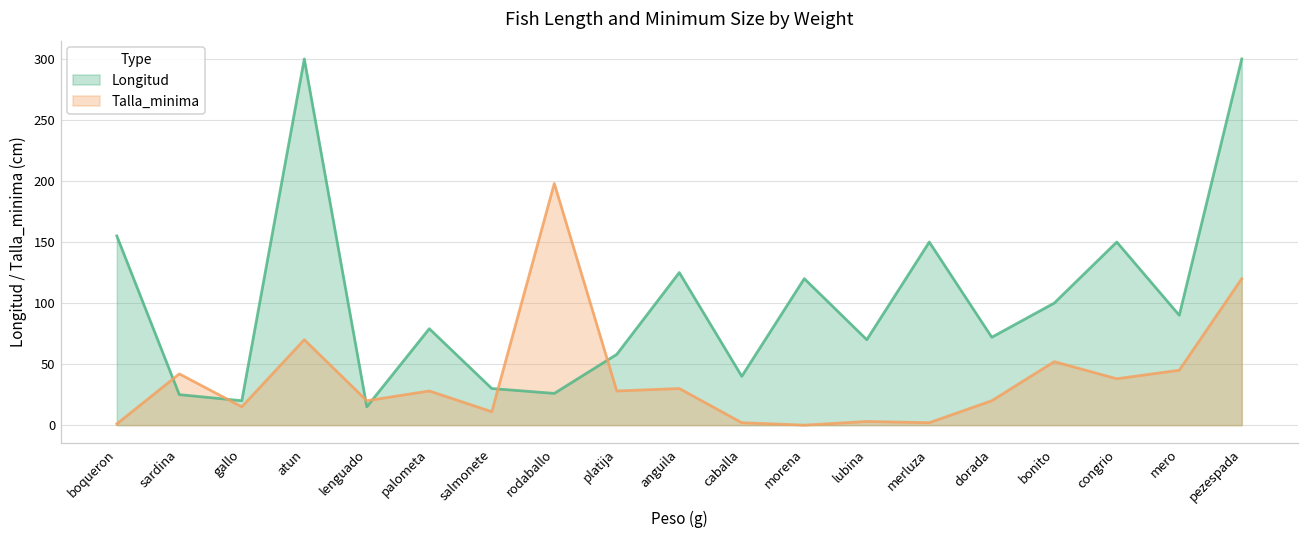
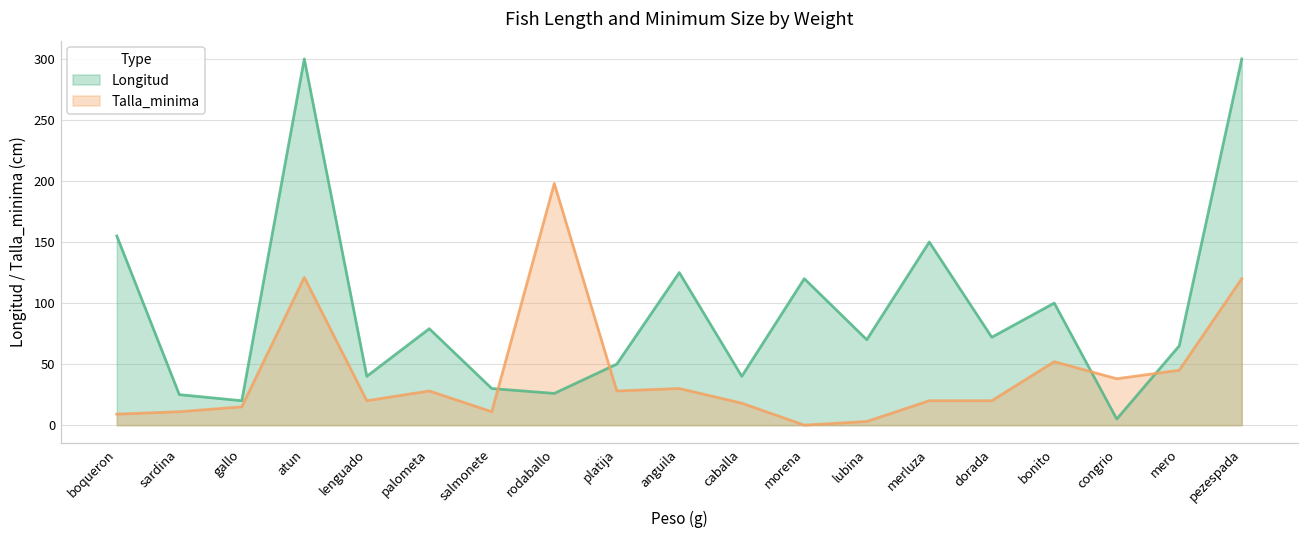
Talla_minima, boqueron: 1 -> 9
Talla_minima, sardina: 42 -> 11
Talla_minima, atun: 70 -> 121
Longitud, lenguado: 15 -> 40
Longitud, platija: 58 -> 50
Talla_minima, caballa: 2 -> 18
Talla_minima, merluza: 2 -> 20
Longitud, congrio: 150 -> 5
Longitud, mero: 90 -> 65
